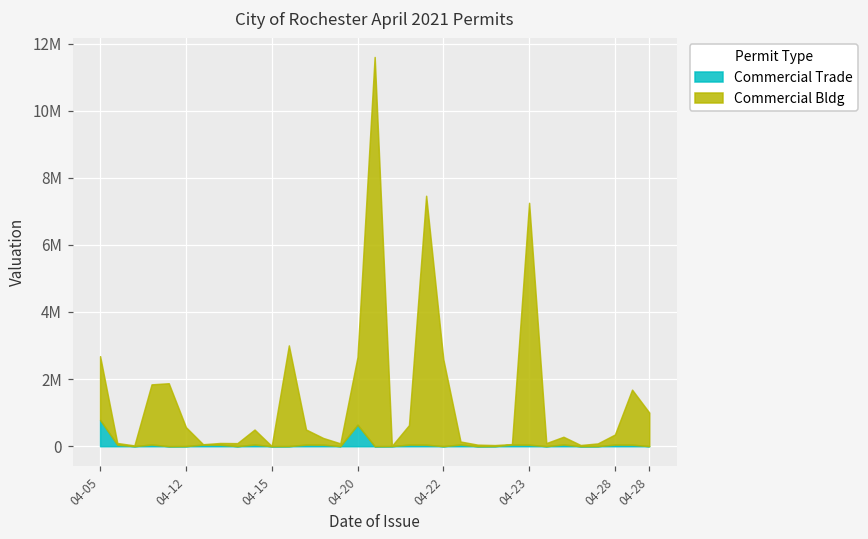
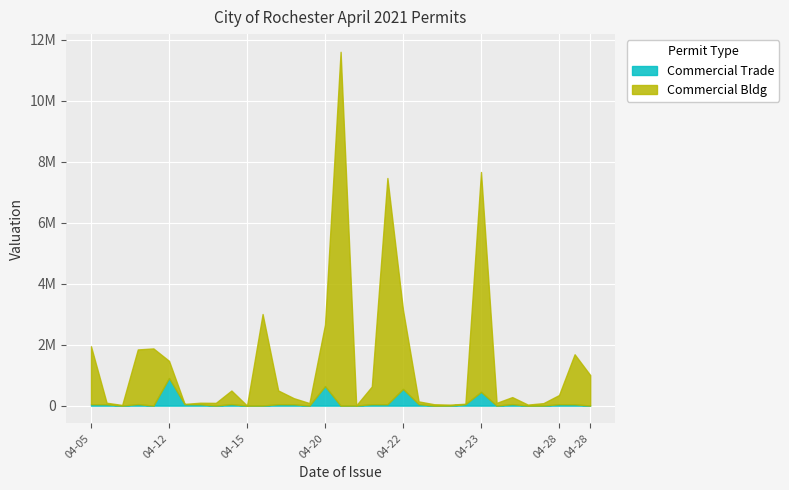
Commercial Trade, 04-05: 800000 -> 0
Commercial Trade, 04-12: 0 -> 900000
Commercial Trade, 04-22: 0 -> 500000
Commercial Trade, 04-23: 0 -> 500000
